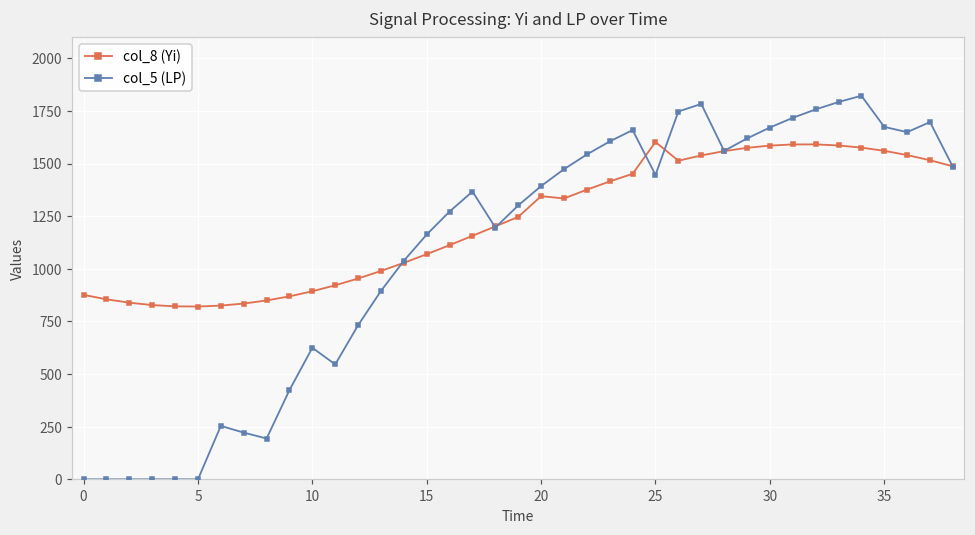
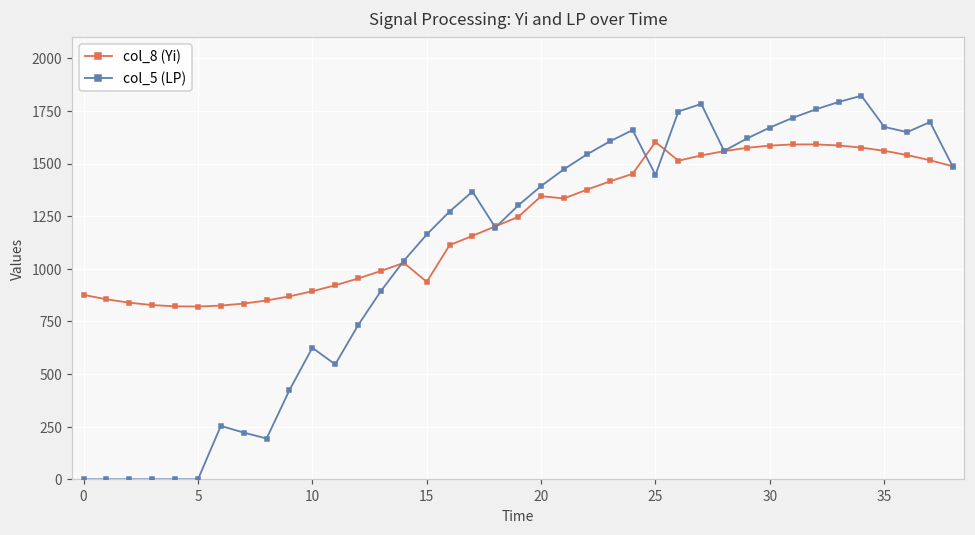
col_8 (Yi), 15: 1070 -> 940
